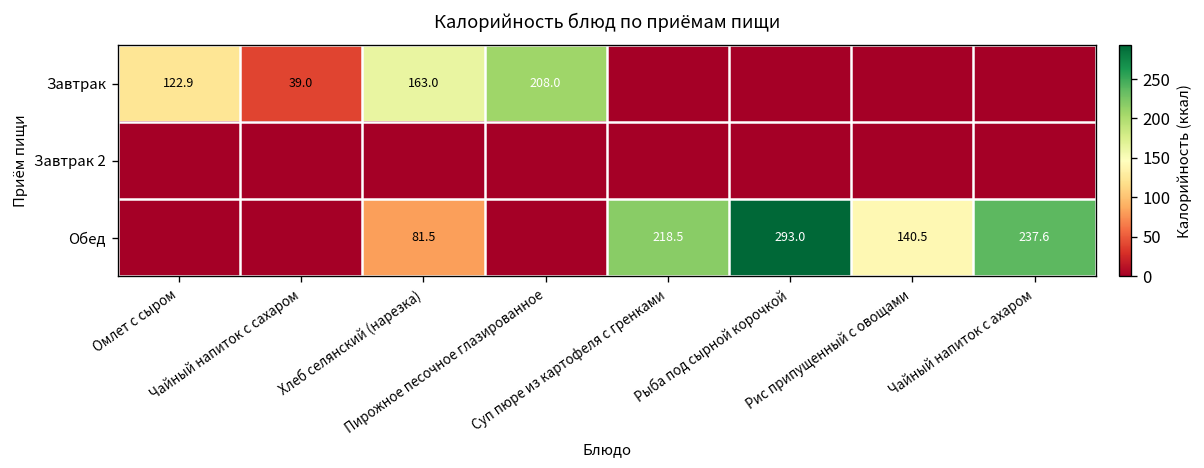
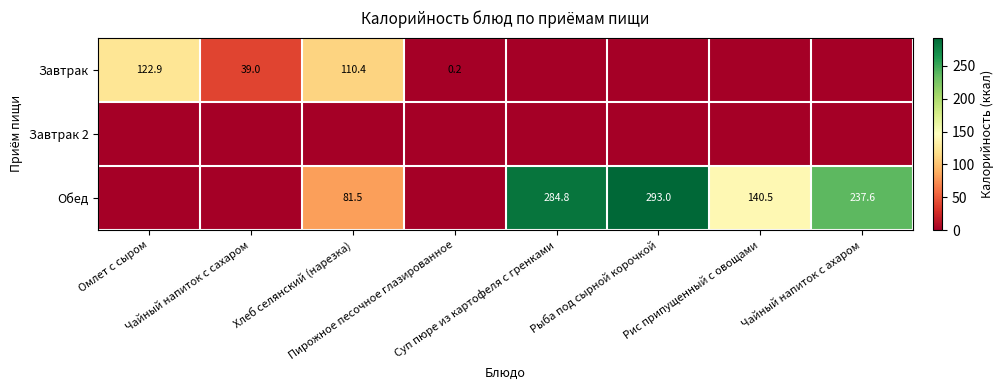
Завтрак, Хлеб селянский (нарезка): 163.0 -> 110.4
Завтрак, Пирожное песочное глазированное: 208.0 -> 0.2
Обед, Суп пюре из картофеля с гренками: 218.5 -> 284.8
